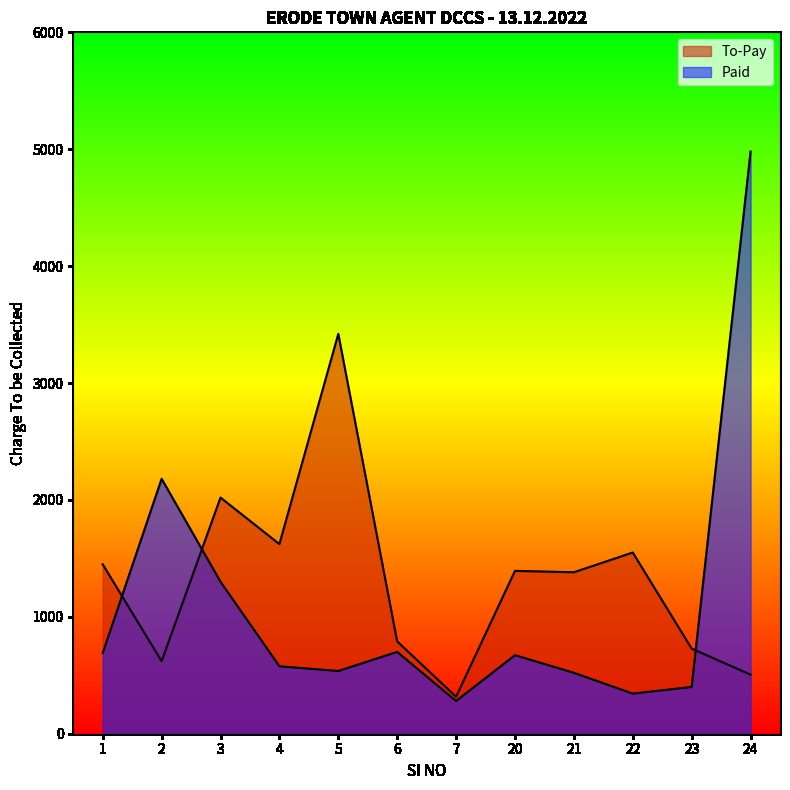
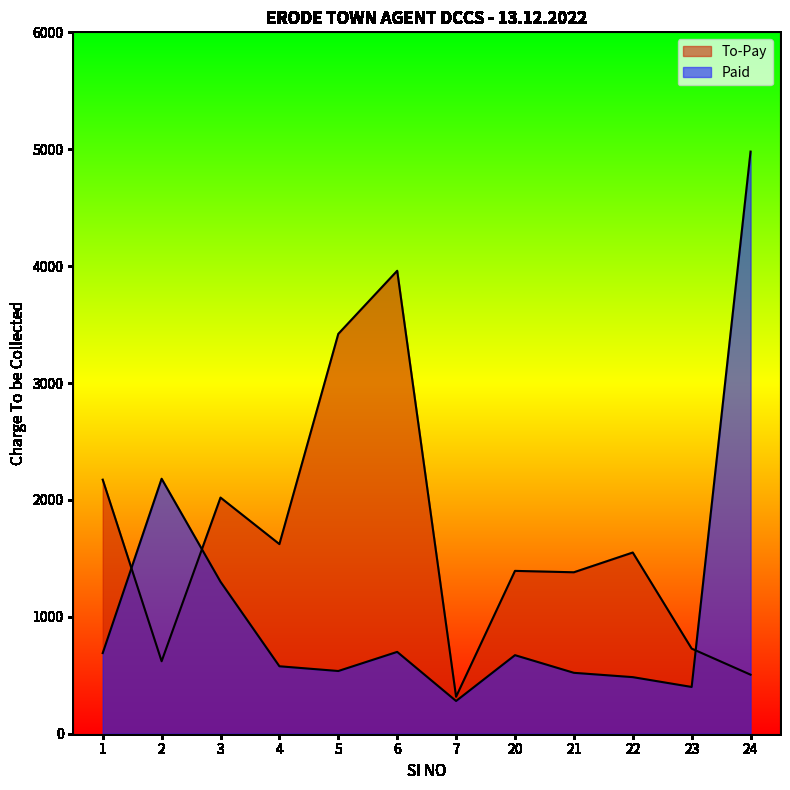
To-Pay, 1: 1450 -> 2170
To-Pay, 6: 790 -> 3960
Paid, 22: 340 -> 480
